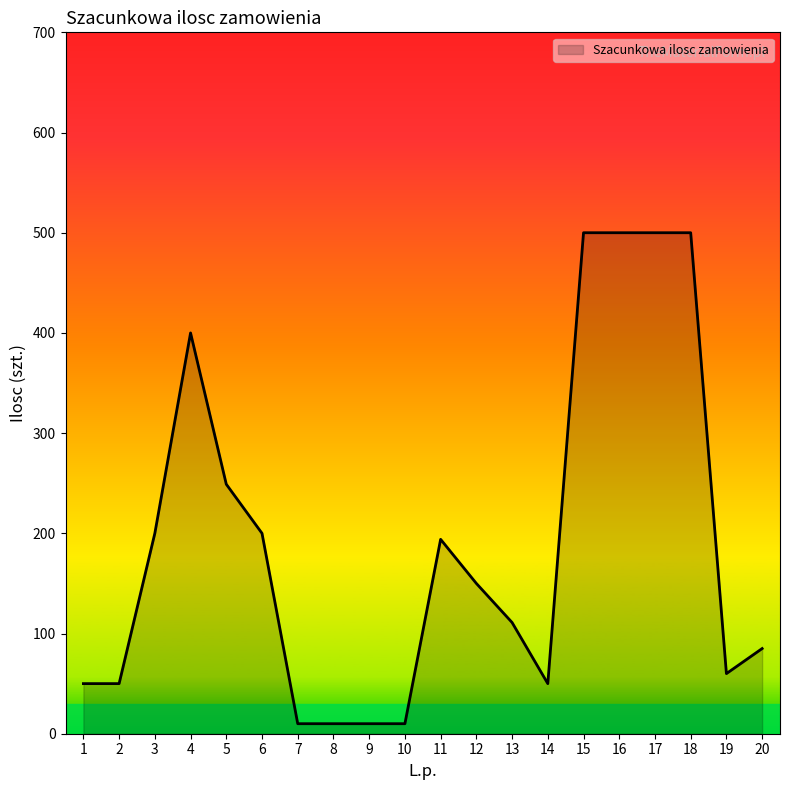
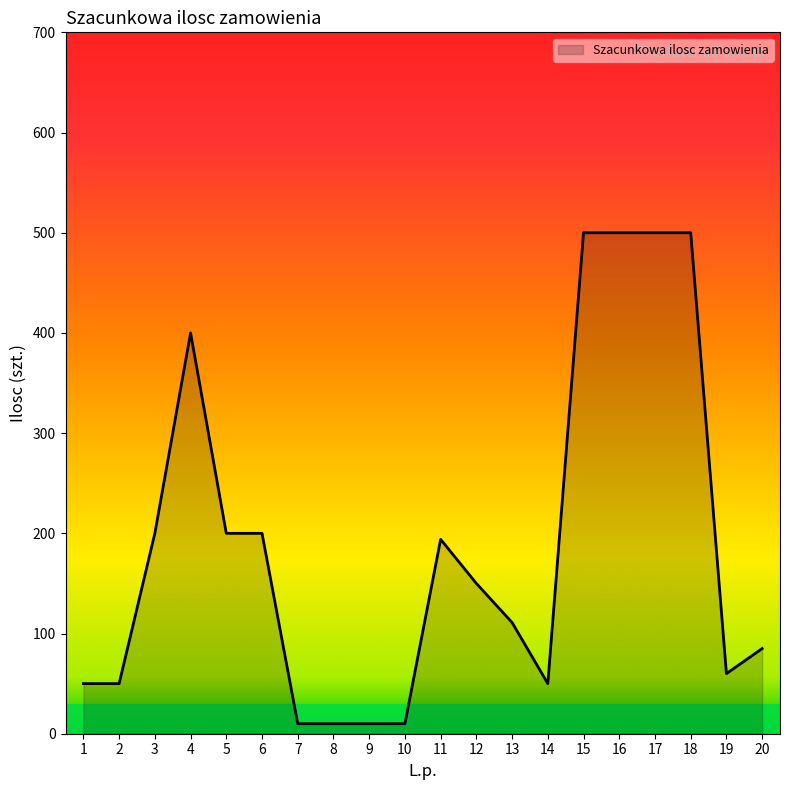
5: 249 -> 200
